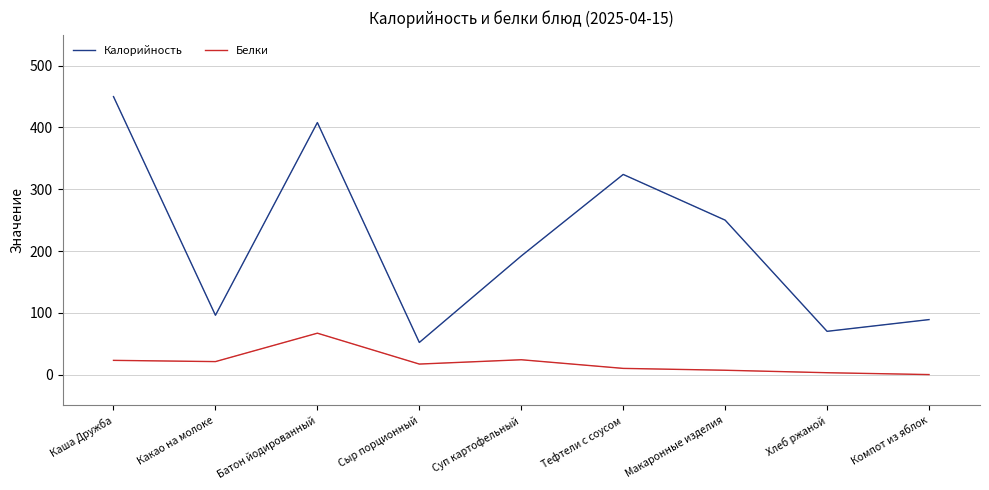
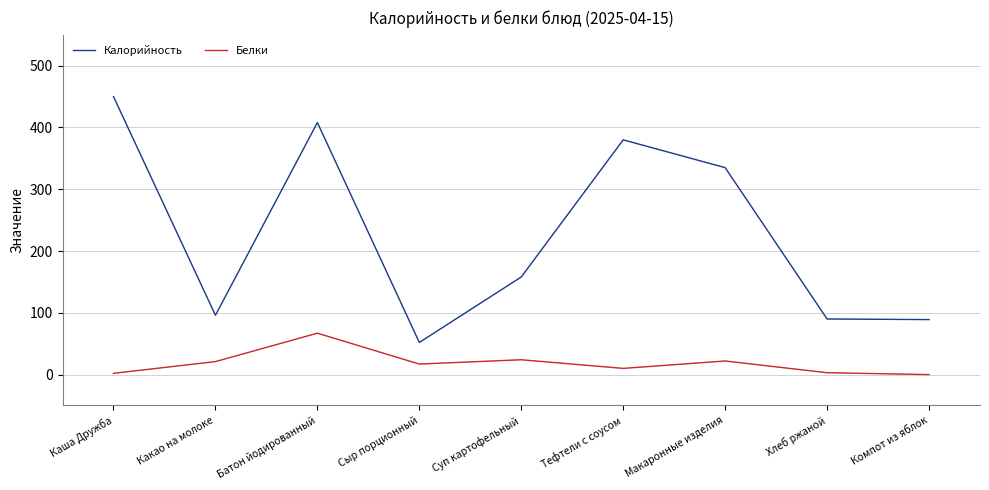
Белки, Каша Дружба: 20 -> 0
Калорийность, Суп картофельный: 190 -> 160
Калорийность, Тефтели с соусом: 320 -> 380
Калорийность, Макаронные изделия: 250 -> 340
Белки, Макаронные изделия: 10 -> 20
Калорийность, Хлеб ржаной: 70 -> 90
